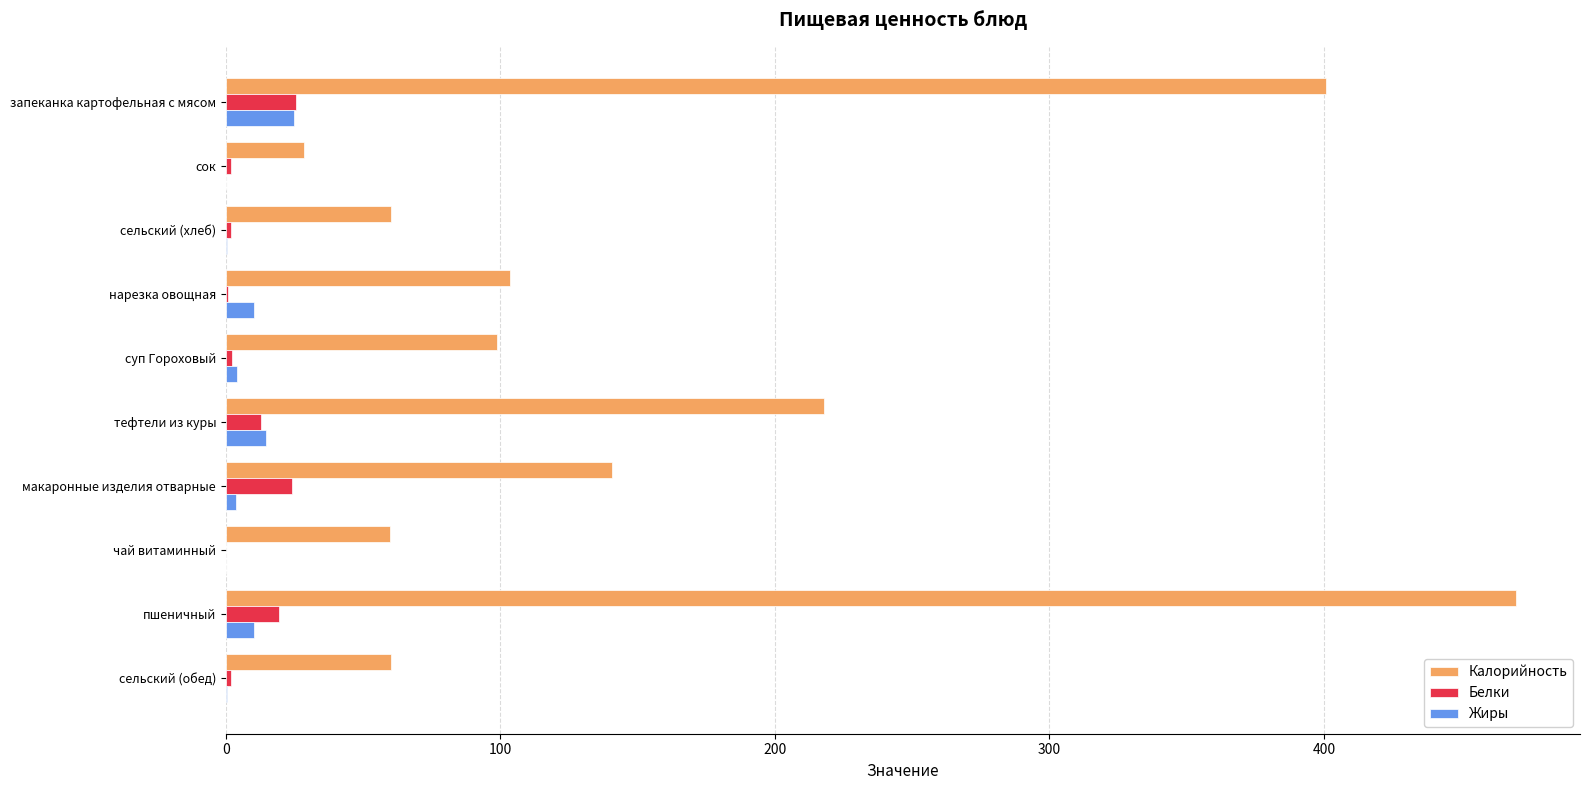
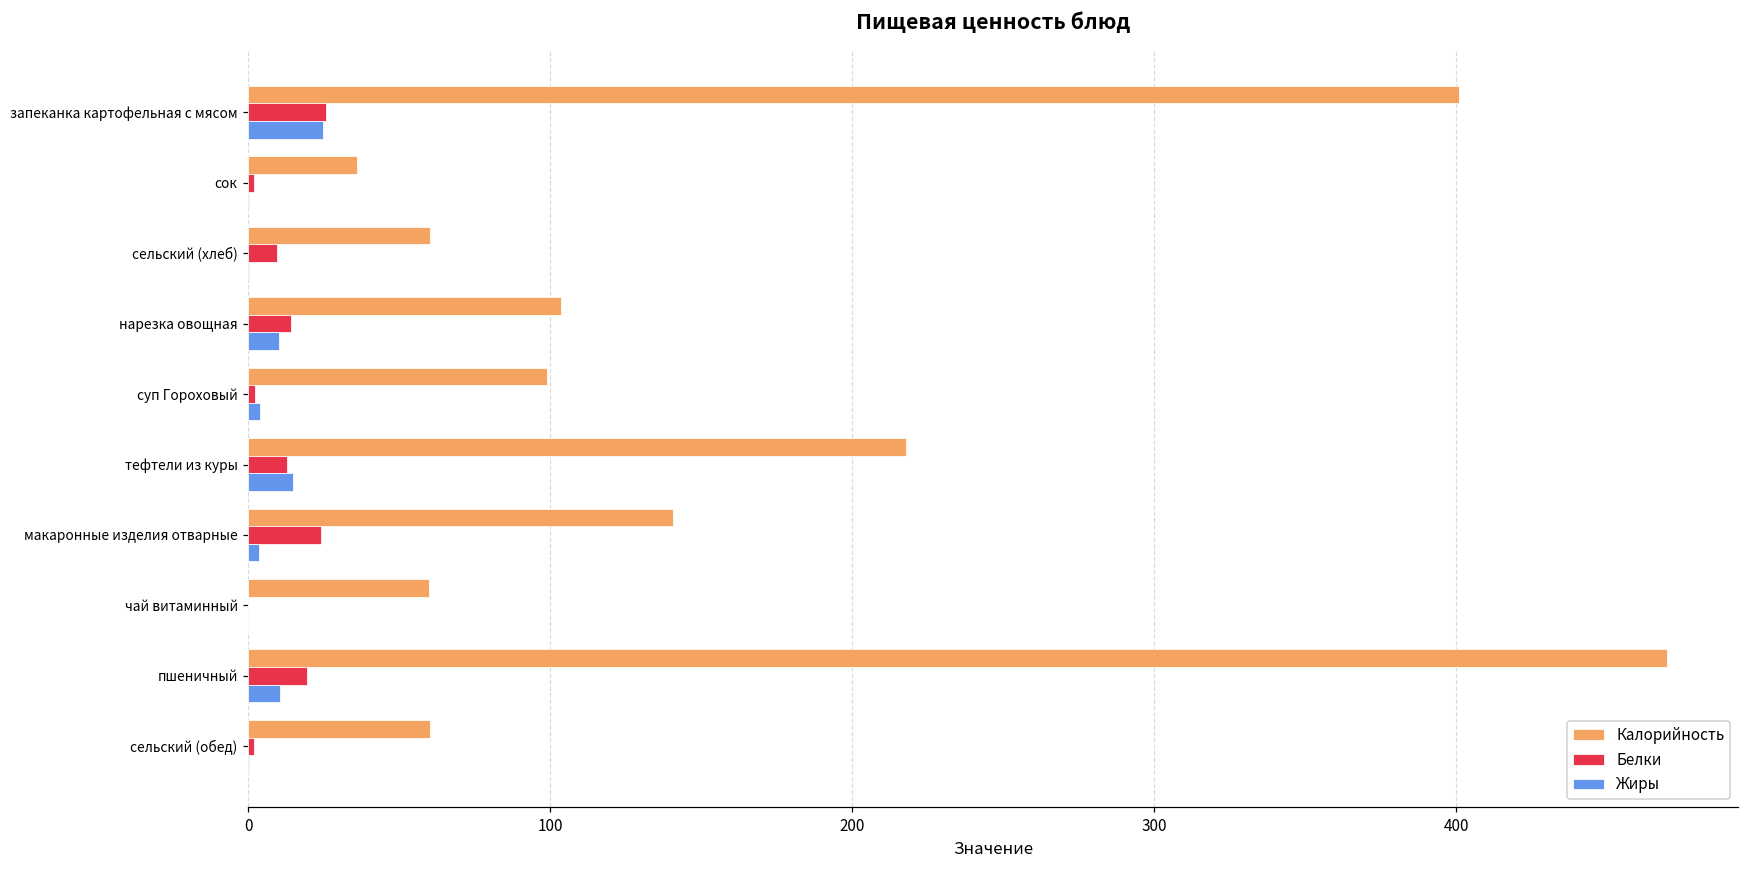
Калорийность, сок: 28 -> 36
Белки, сельский (хлеб): 2 -> 10
Белки, нарезка овощная: 1 -> 14
